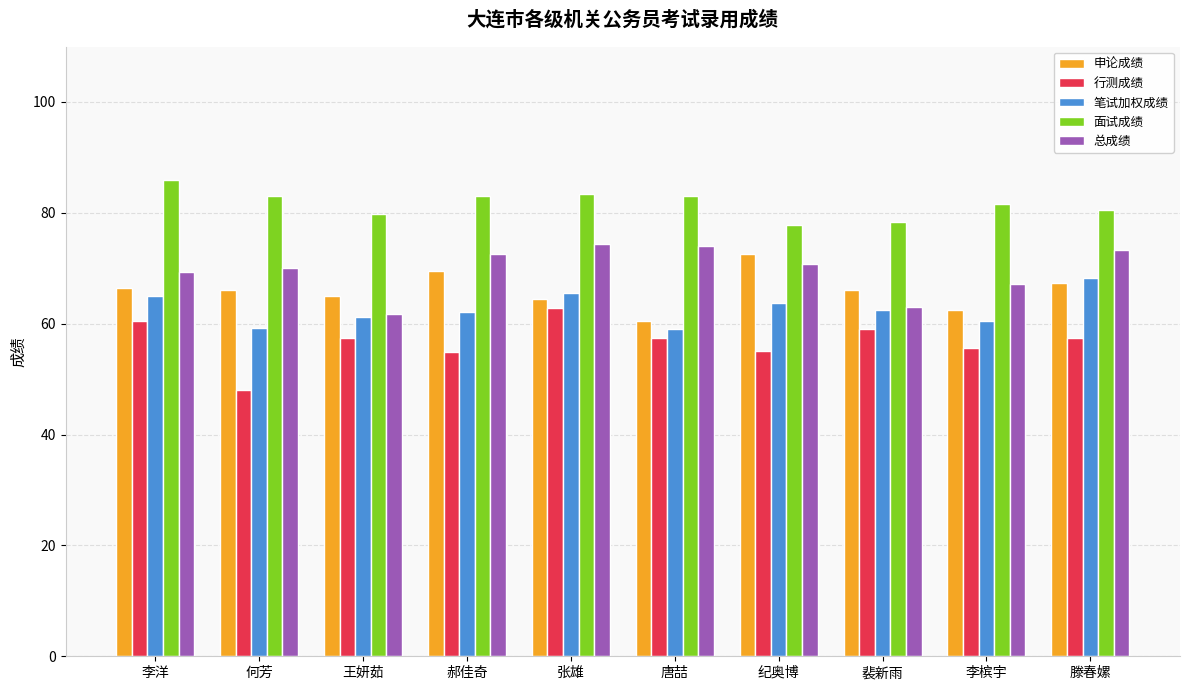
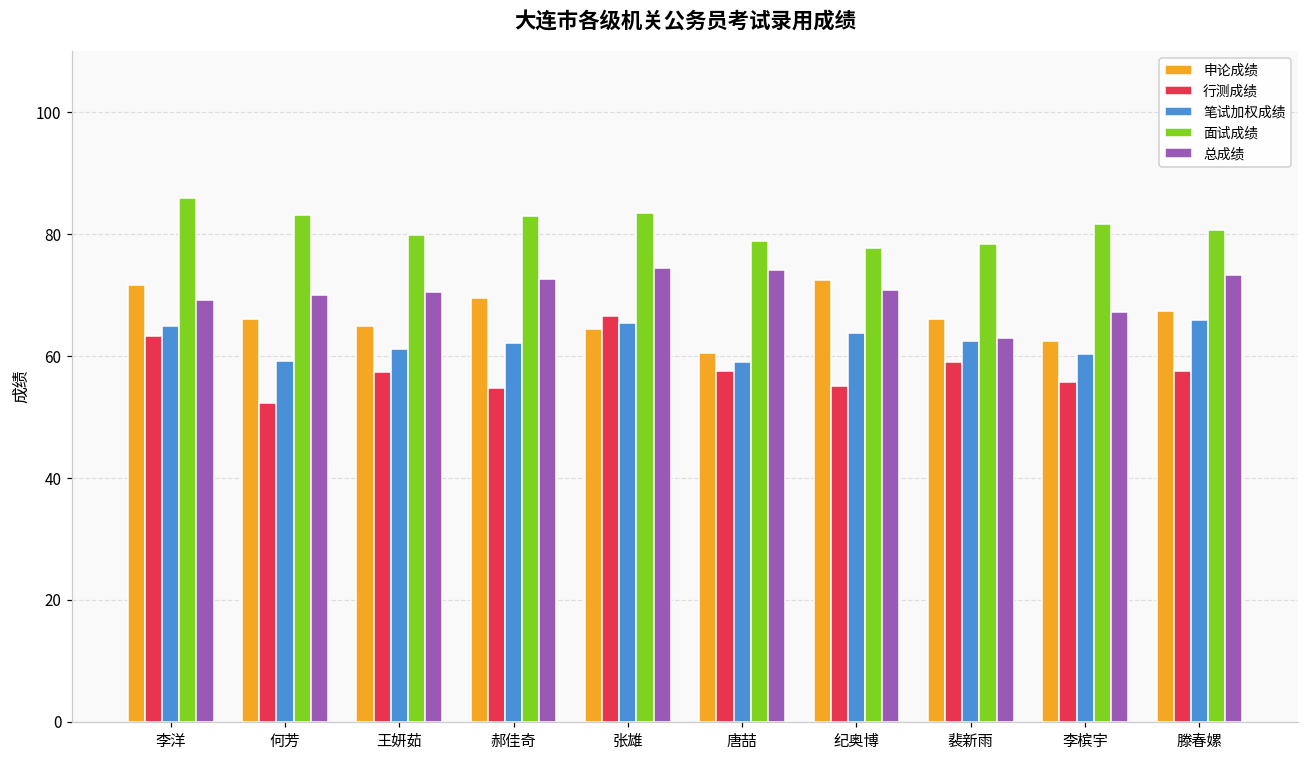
申论成绩, 李洋: 67 -> 72
行测成绩, 李洋: 60 -> 63
行测成绩, 何芳: 48 -> 52
总成绩, 王妍茹: 62 -> 70
行测成绩, 张雄: 63 -> 67
面试成绩, 唐喆: 83 -> 79
笔试加权成绩, 滕春嫘: 68 -> 66
